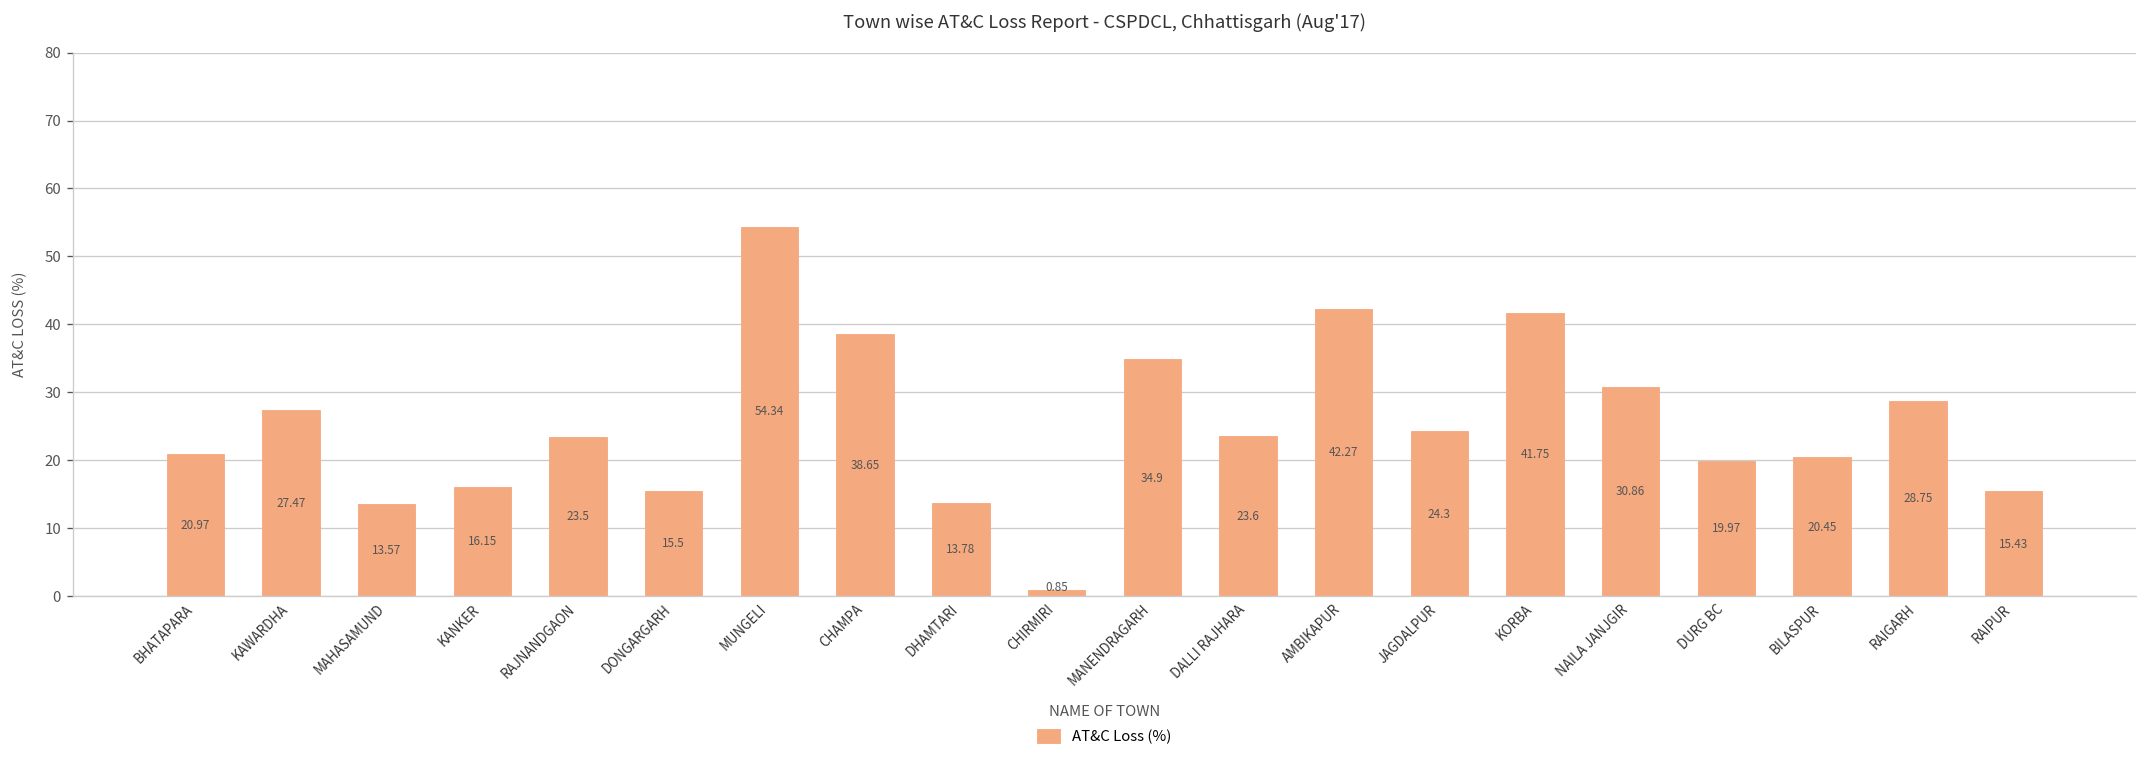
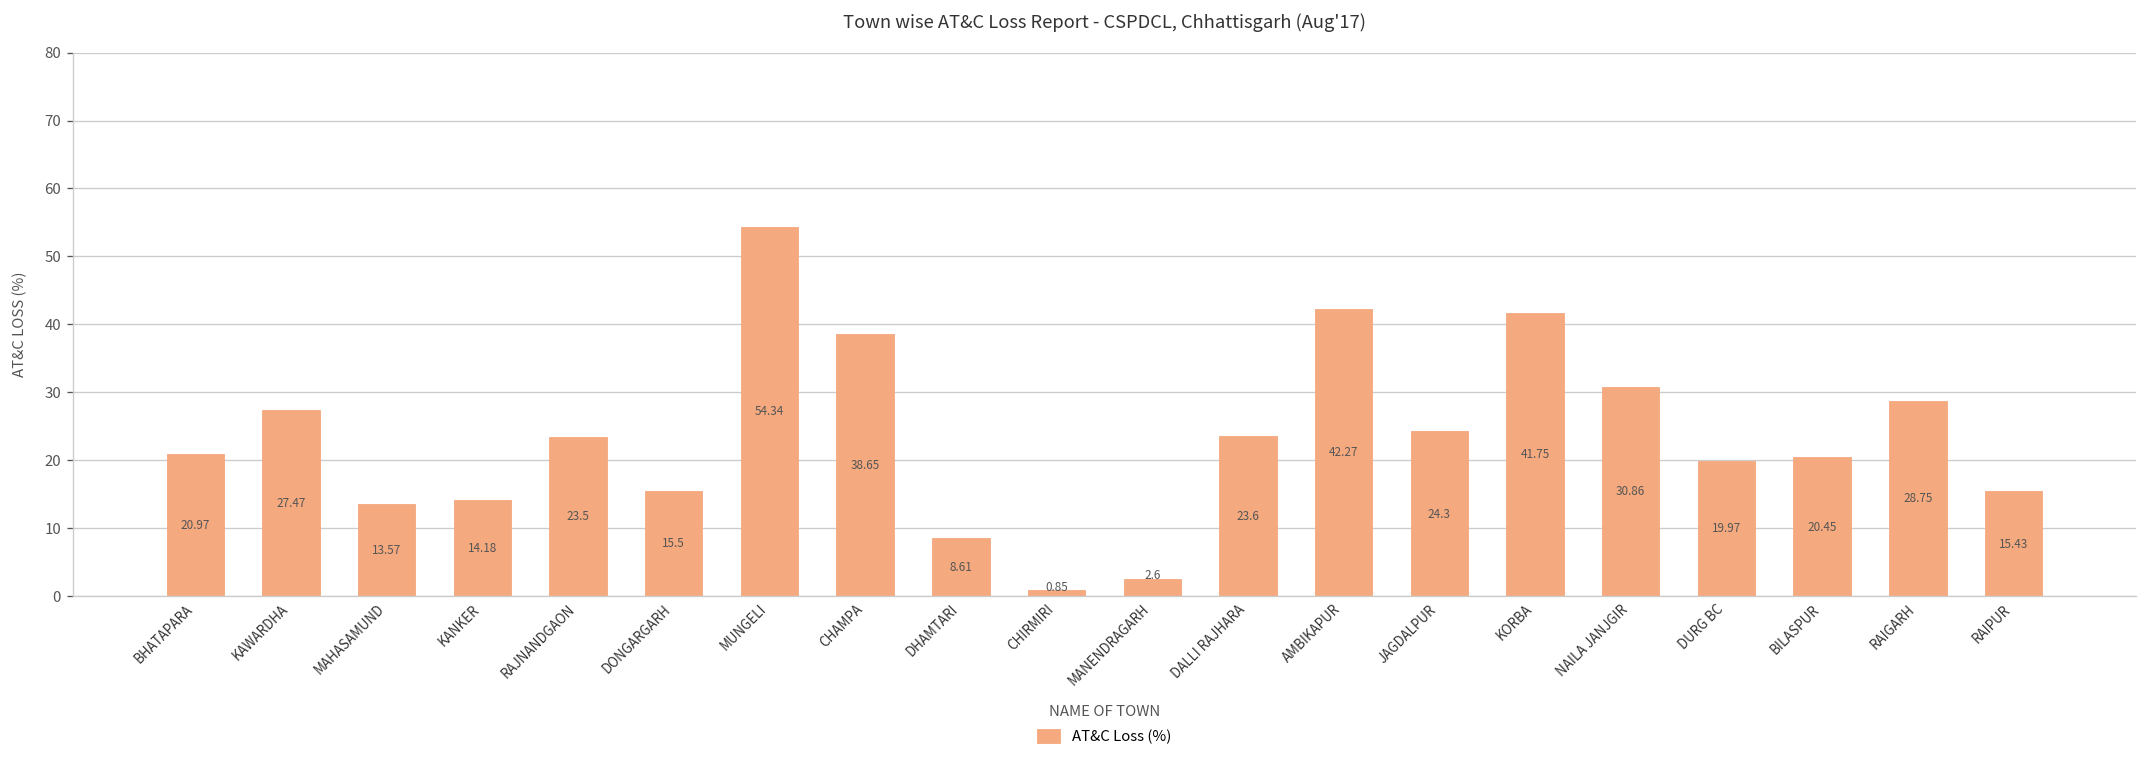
KANKER: 16.15 -> 14.18
DHAMTARI: 13.78 -> 8.61
MANENDRAGARH: 34.9 -> 2.6
